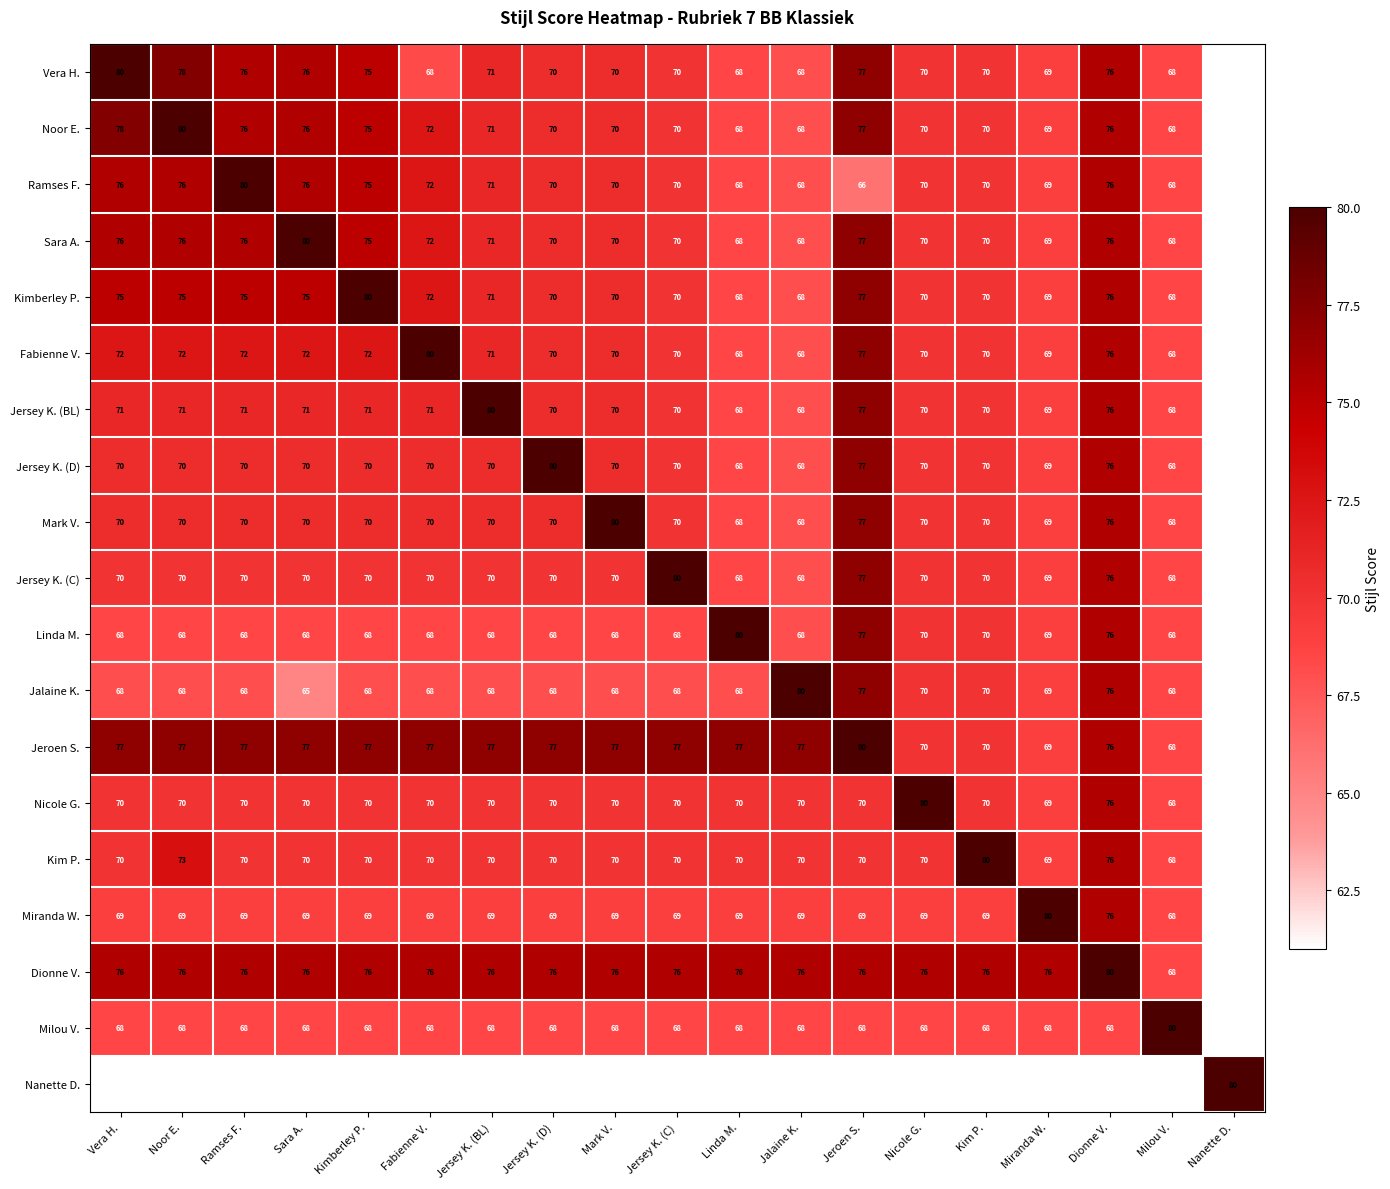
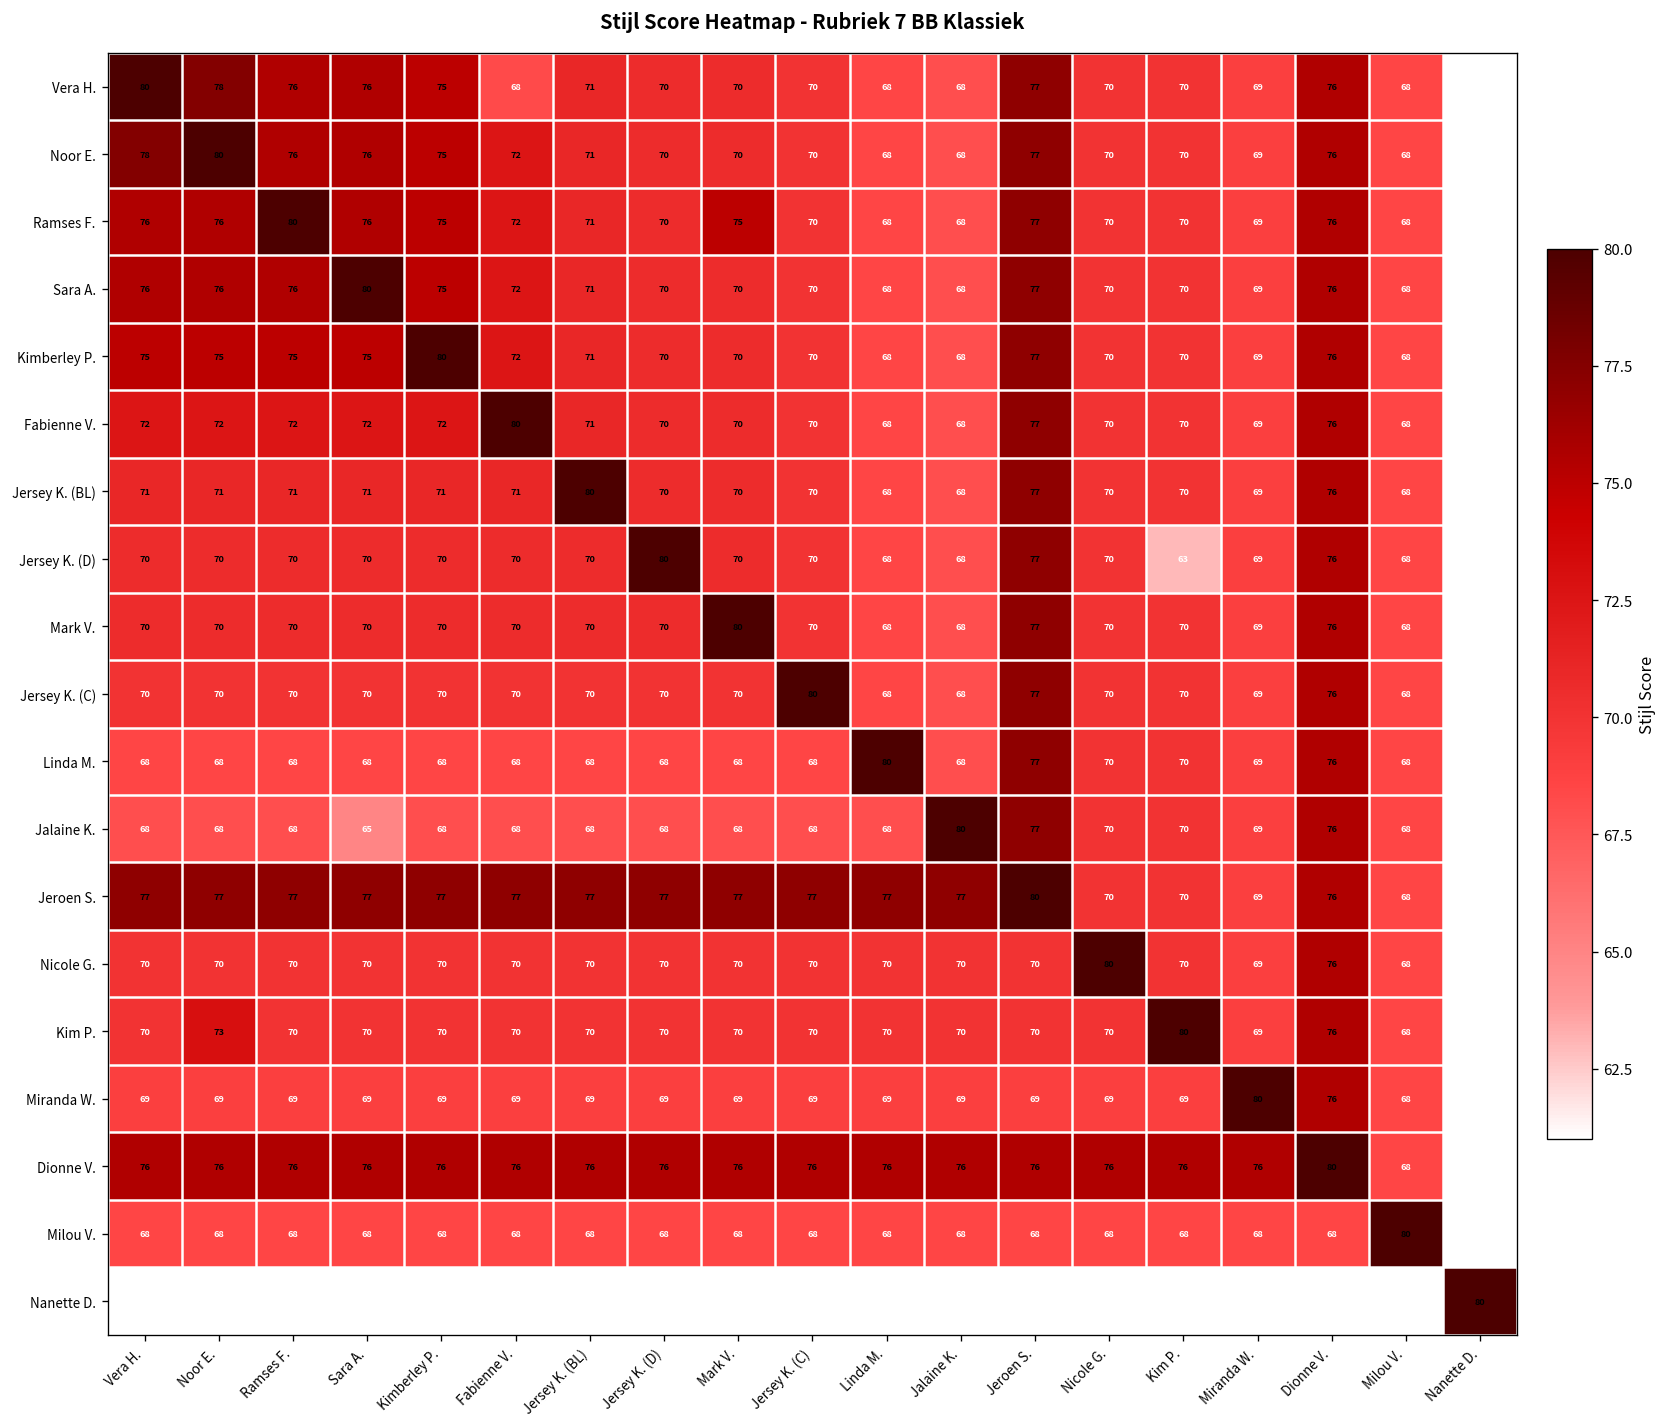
Ramses F., Mark V.: 70 -> 75
Ramses F., Jeroen S.: 66 -> 77
Jersey K. (D), Kim P.: 70 -> 63
